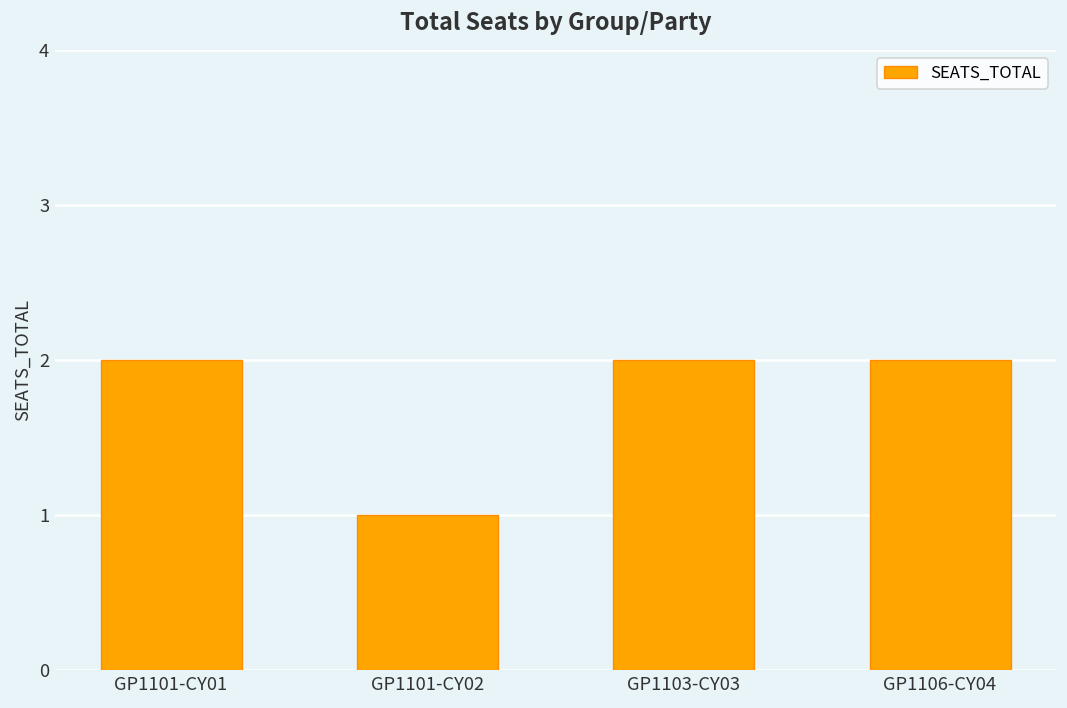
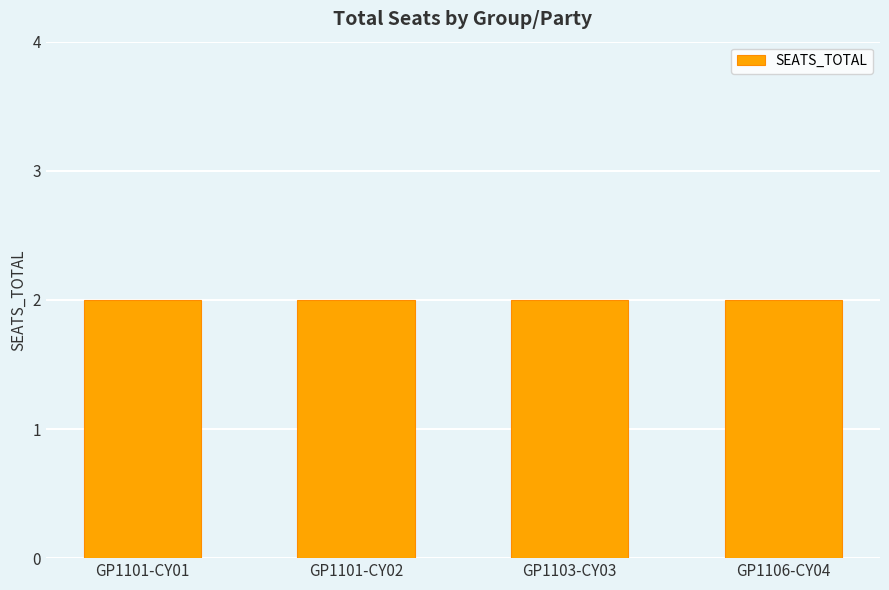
GP1101-CY02: 1 -> 2
